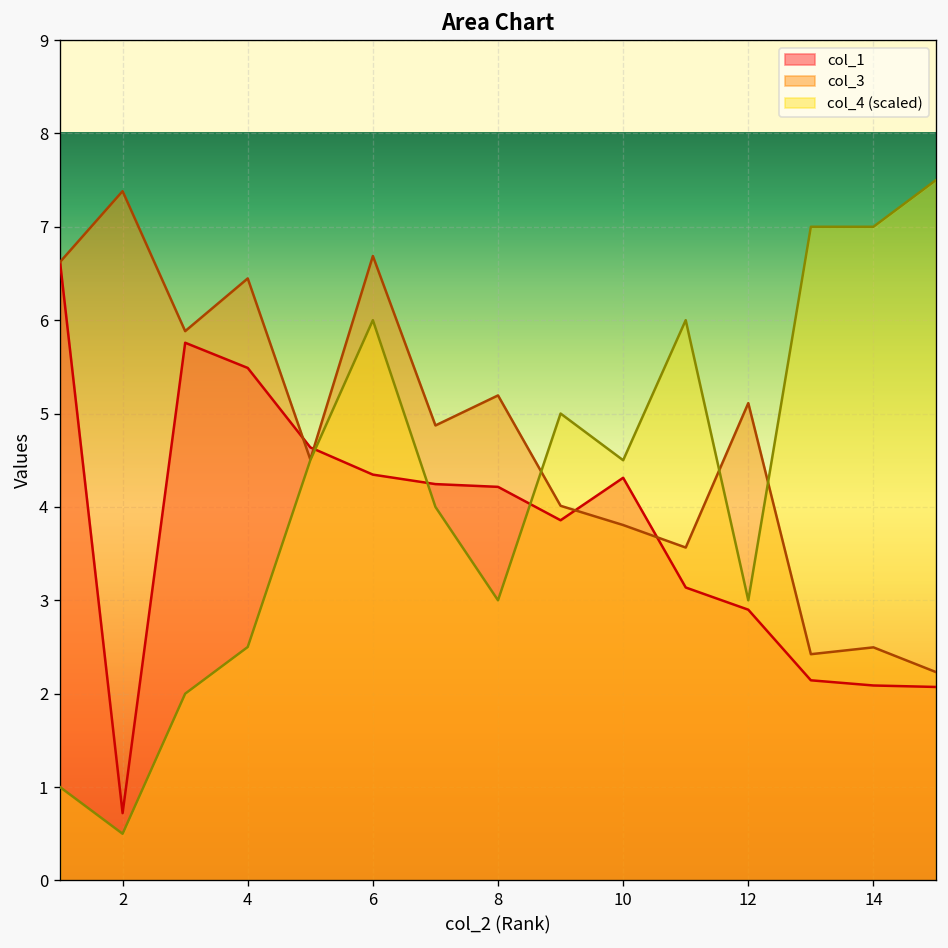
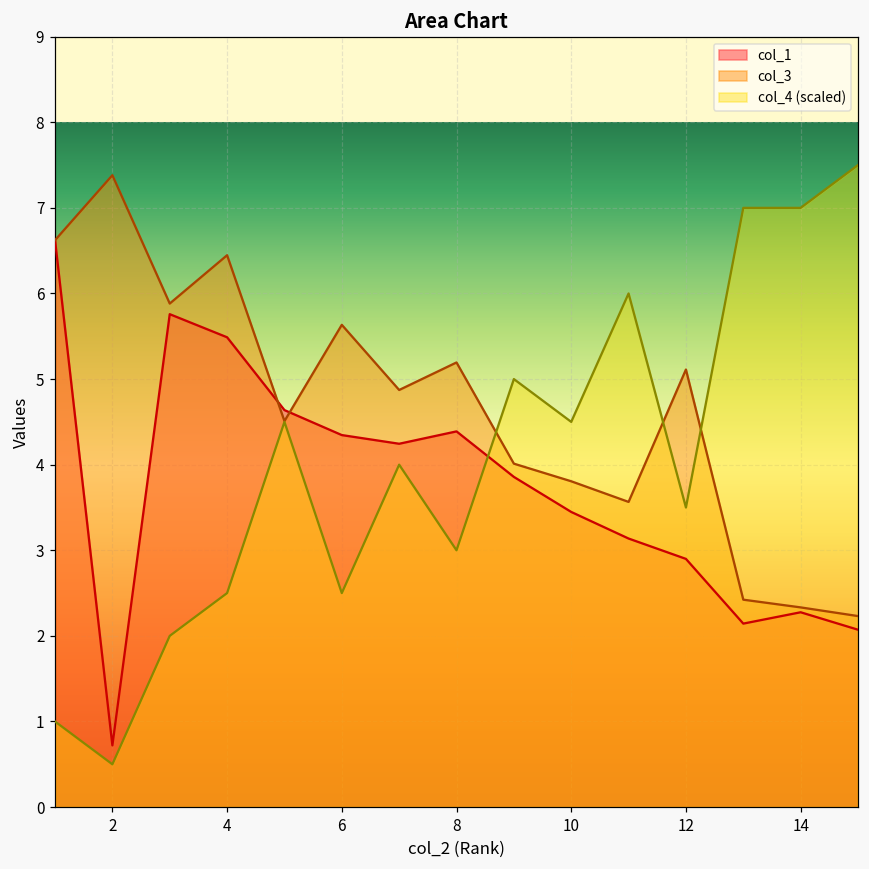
col_3, 6: 6.7 -> 5.6
col_4 (scaled), 6: 6.0 -> 2.5
col_1, 8: 4.2 -> 4.4
col_1, 10: 4.3 -> 3.4
col_4 (scaled), 12: 3.0 -> 3.5
col_1, 14: 2.1 -> 2.3
col_3, 14: 2.5 -> 2.3
